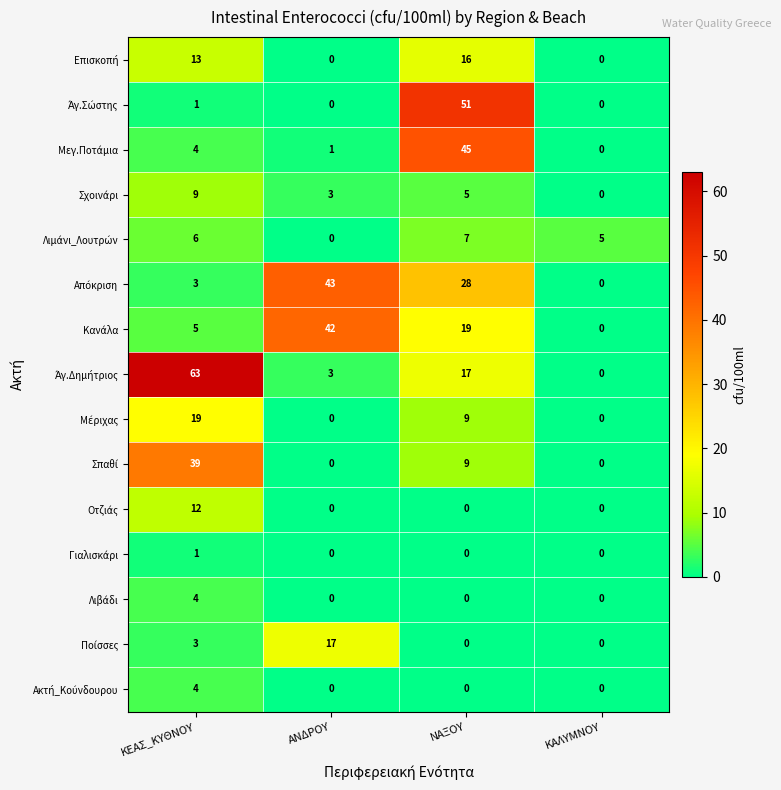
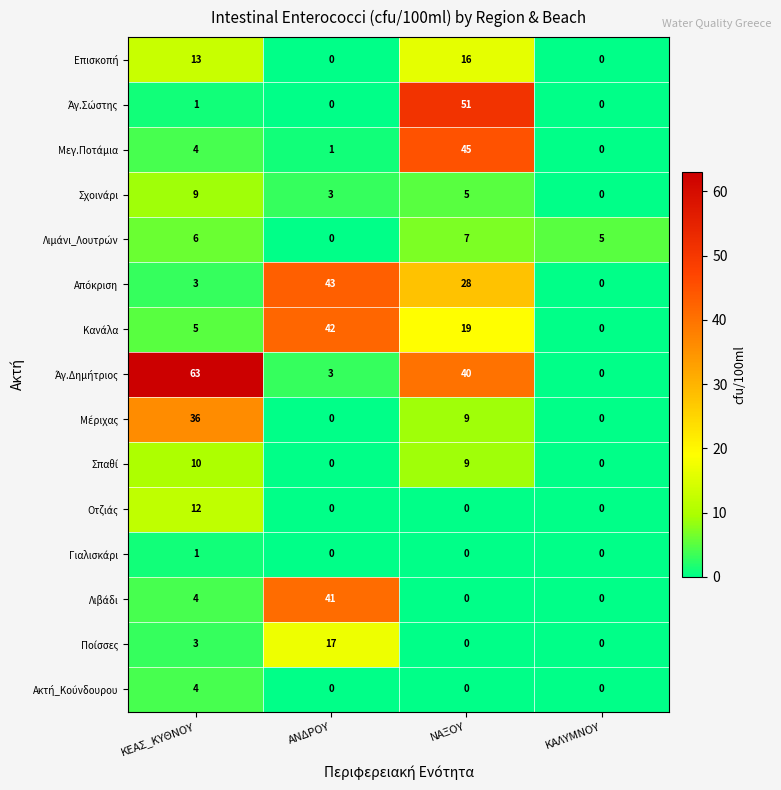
Άγ.Δημήτριος, ΝΑΞΟΥ: 17 -> 40
Μέριχας, ΚΕΑΣ_ΚΥΘΝΟΥ: 19 -> 36
Σπαθί, ΚΕΑΣ_ΚΥΘΝΟΥ: 39 -> 10
Λιβάδι, ΑΝΔΡΟΥ: 0 -> 41
